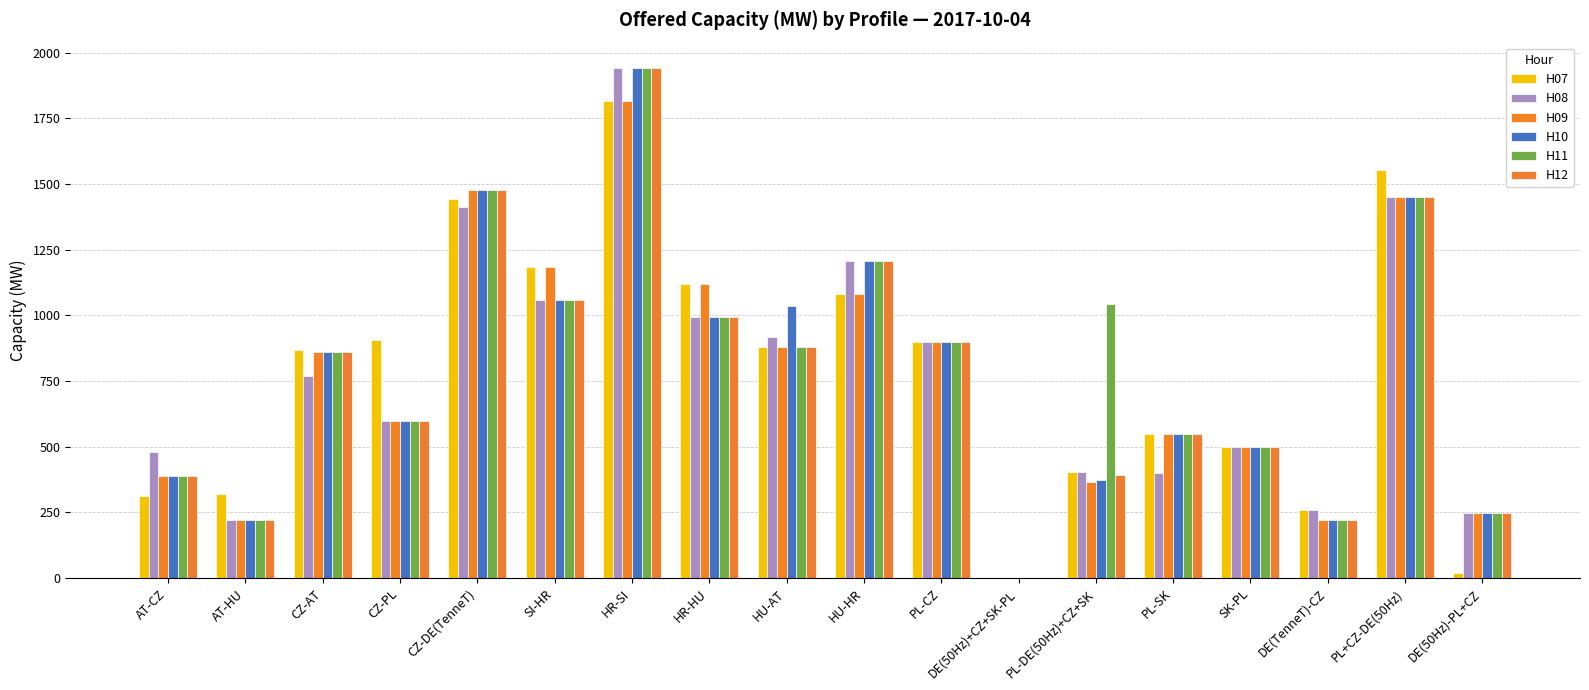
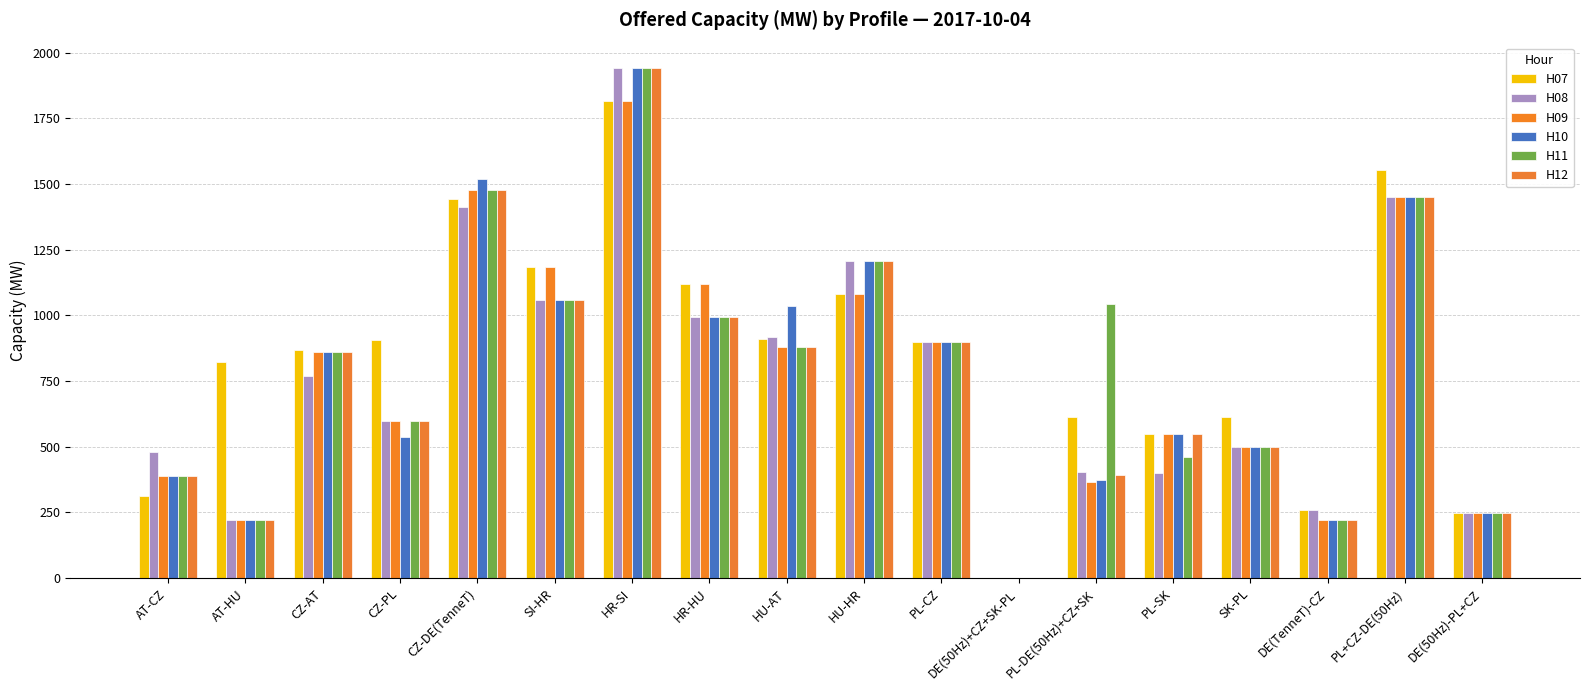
H07, AT-HU: 320 -> 820
H10, CZ-PL: 600 -> 540
H10, CZ-DE(TenneT): 1480 -> 1520
H07, HU-AT: 880 -> 910
H07, PL-DE(50Hz)+CZ+SK: 410 -> 610
H11, PL-SK: 550 -> 460
H07, SK-PL: 500 -> 610
H07, DE(50Hz)-PL+CZ: 20 -> 250
